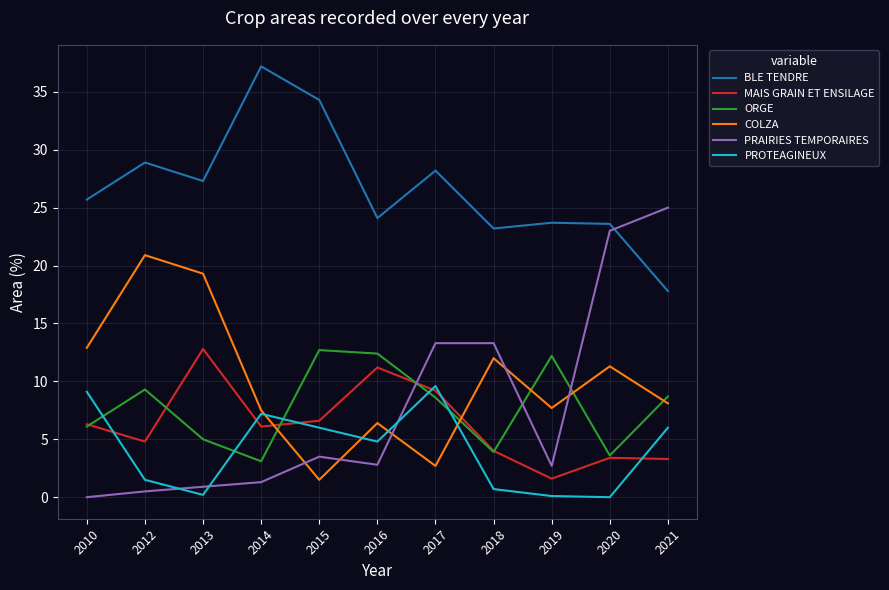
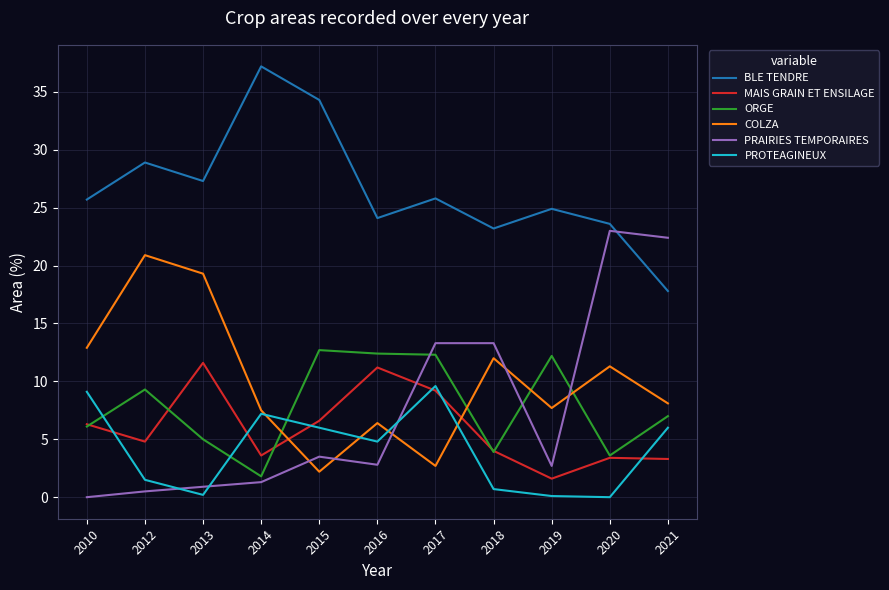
MAIS GRAIN ET ENSILAGE, 2013: 12.8 -> 11.6
MAIS GRAIN ET ENSILAGE, 2014: 6.1 -> 3.6
ORGE, 2014: 3.1 -> 1.8
COLZA, 2015: 1.5 -> 2.2
BLE TENDRE, 2017: 28.2 -> 25.8
ORGE, 2017: 8.6 -> 12.3
BLE TENDRE, 2019: 23.7 -> 24.9
ORGE, 2021: 8.7 -> 7.0
PRAIRIES TEMPORAIRES, 2021: 25.0 -> 22.4
